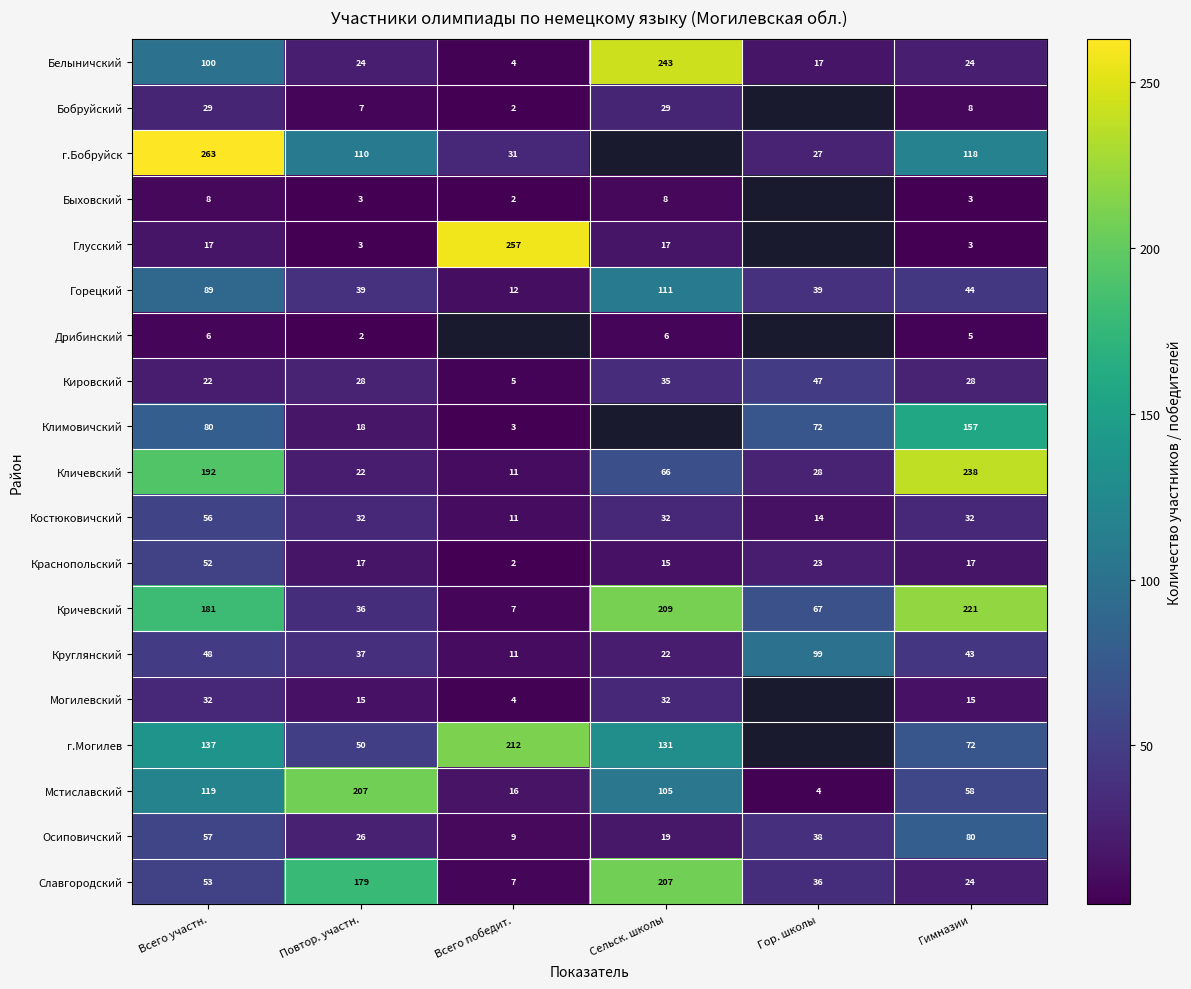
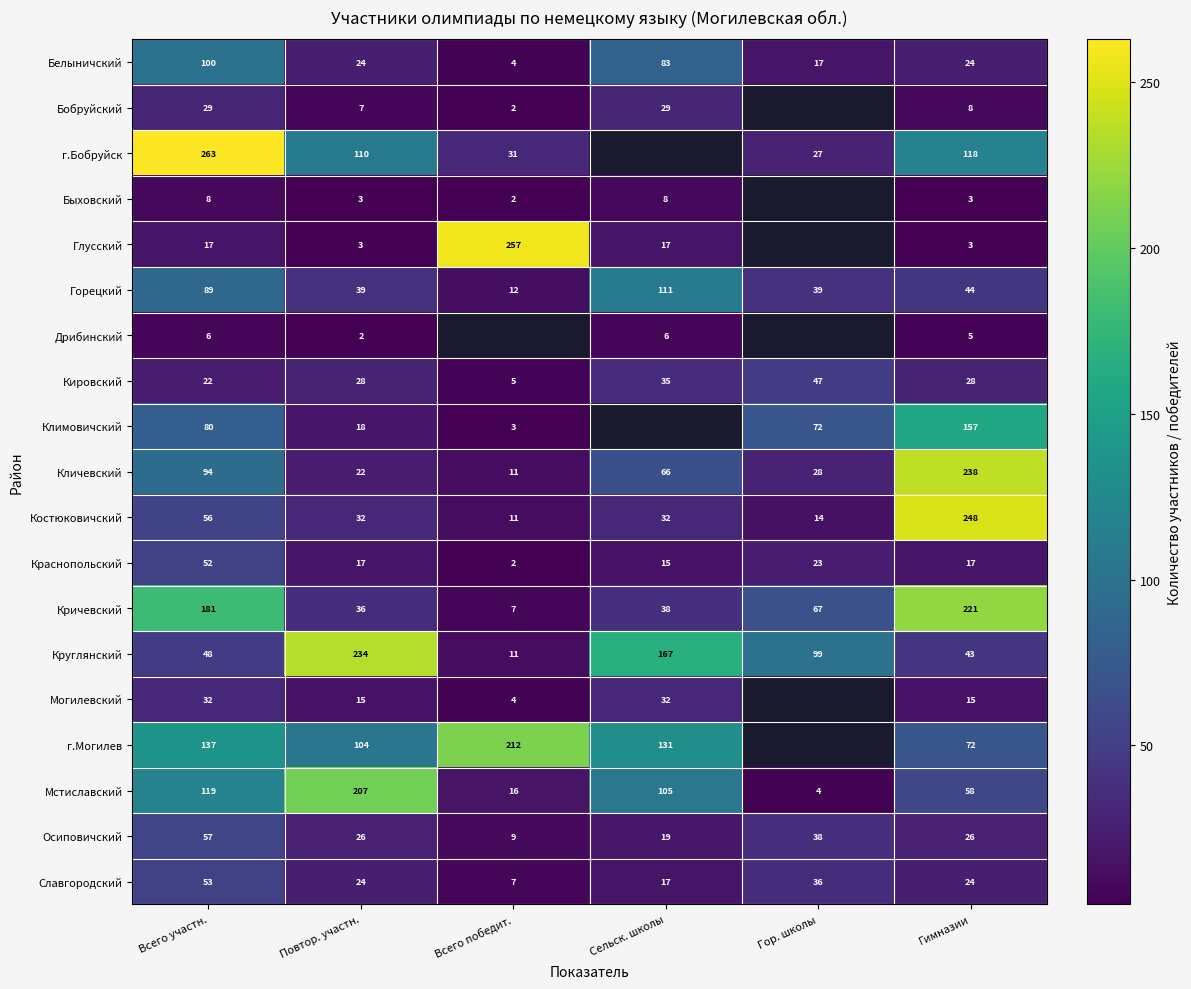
Белыничский, Сельск. школы: 243 -> 83
Кличевский, Всего участн.: 192 -> 94
Костюковичский, Гимназии: 32 -> 248
Кричевский, Сельск. школы: 209 -> 38
Круглянский, Повтор. участн.: 37 -> 234
Круглянский, Сельск. школы: 22 -> 167
г.Могилев, Повтор. участн.: 50 -> 104
Осиповичский, Гимназии: 80 -> 26
Славгородский, Повтор. участн.: 179 -> 24
Славгородский, Сельск. школы: 207 -> 17
